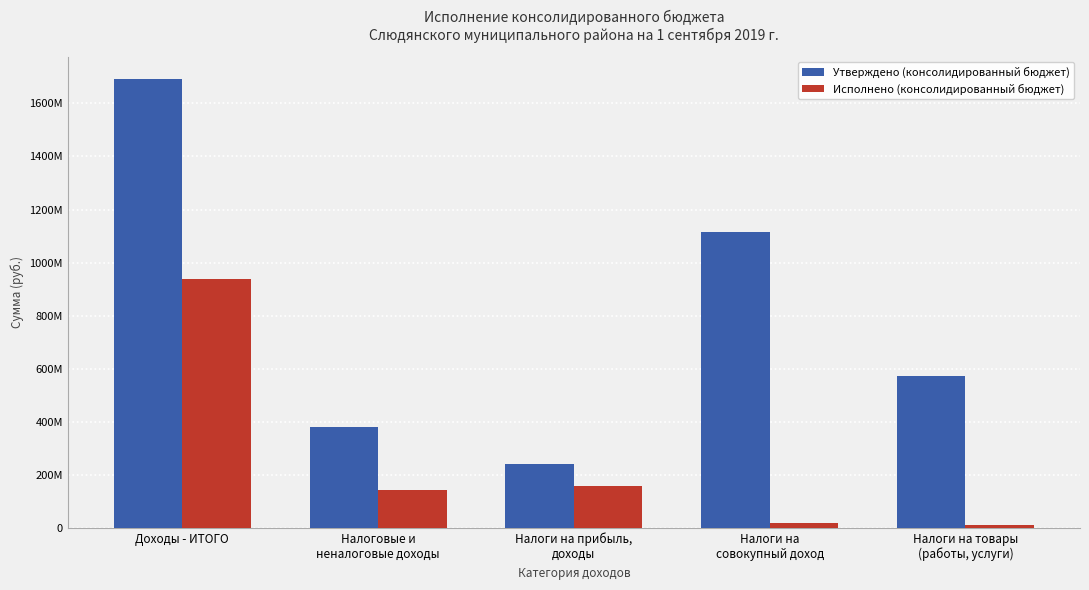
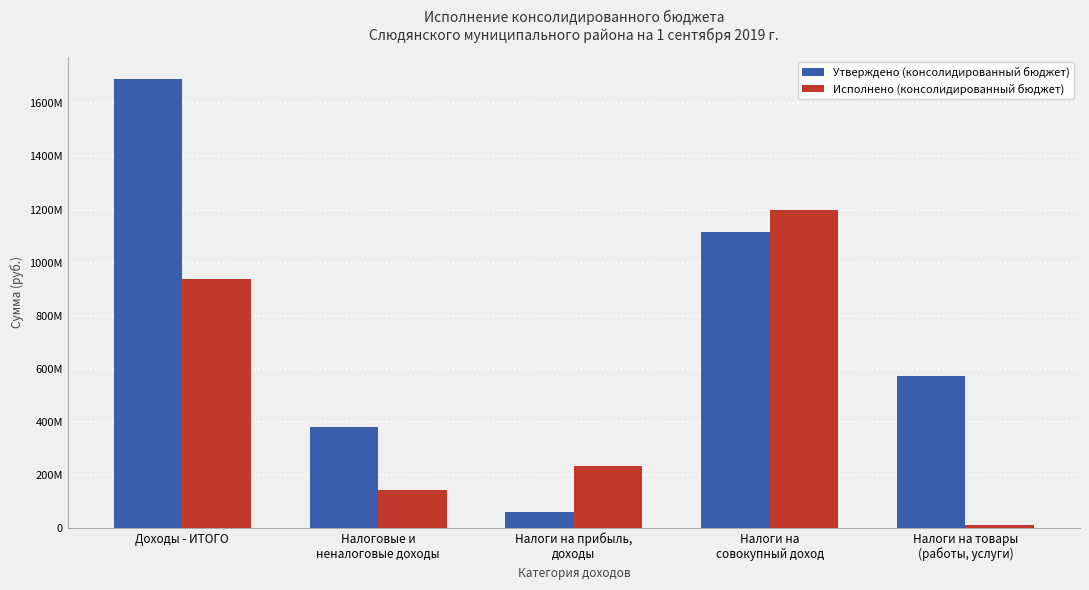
Утверждено (консолидированный бюджет), Налоги на прибыль, доходы: 240М -> 60М
Исполнено (консолидированный бюджет), Налоги на прибыль, доходы: 160М -> 230М
Исполнено (консолидированный бюджет), Налоги на совокупный доход: 20М -> 1200М
